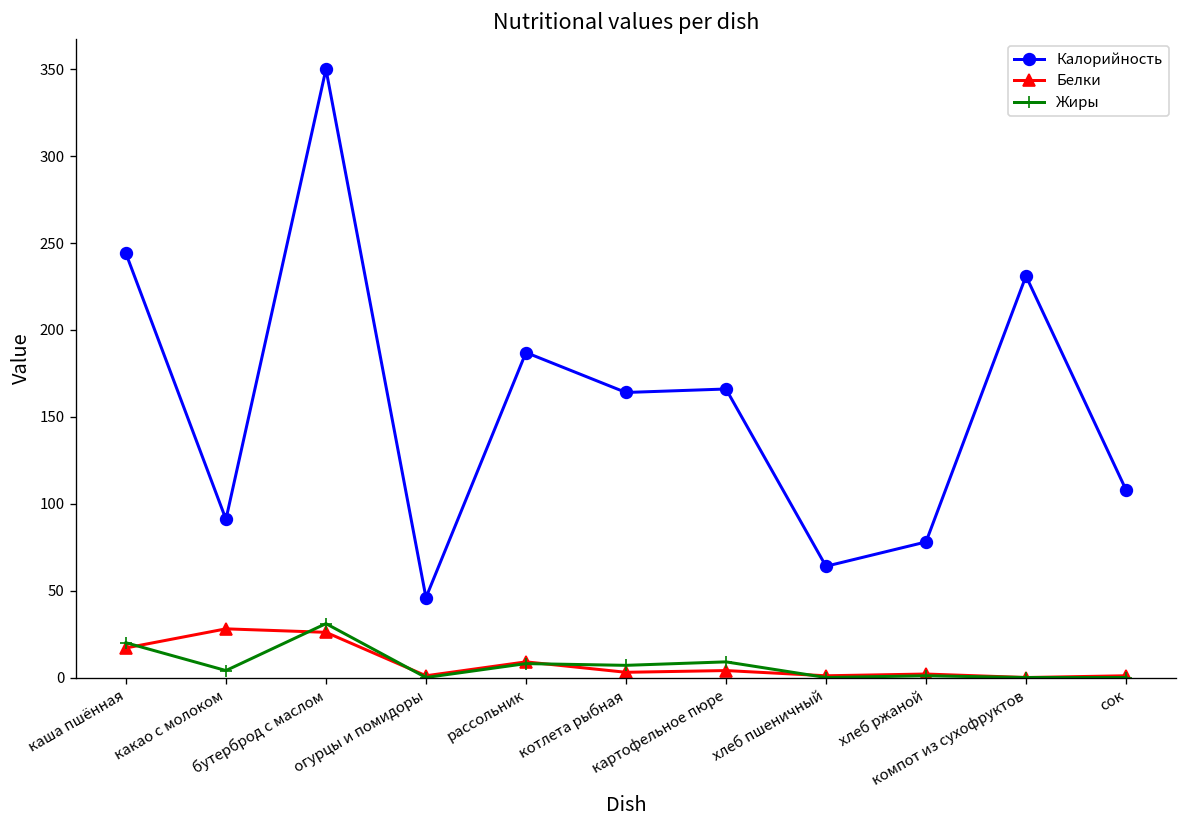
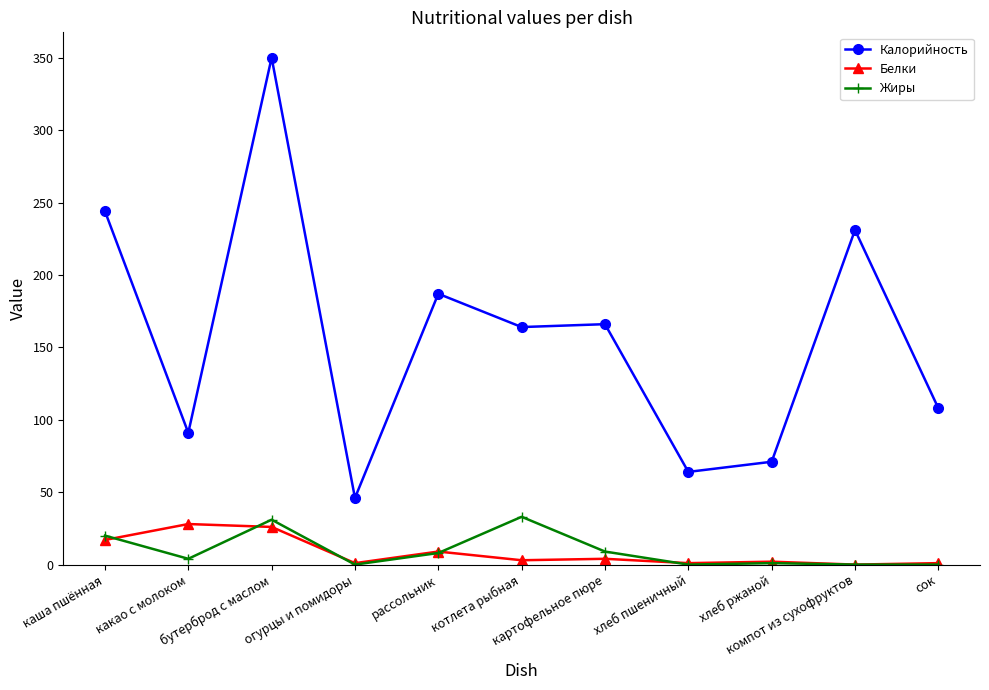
Жиры, котлета рыбная: 7 -> 33
Калорийность, хлеб ржаной: 78 -> 71
